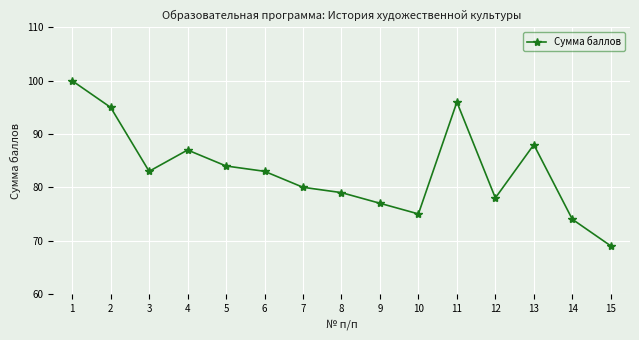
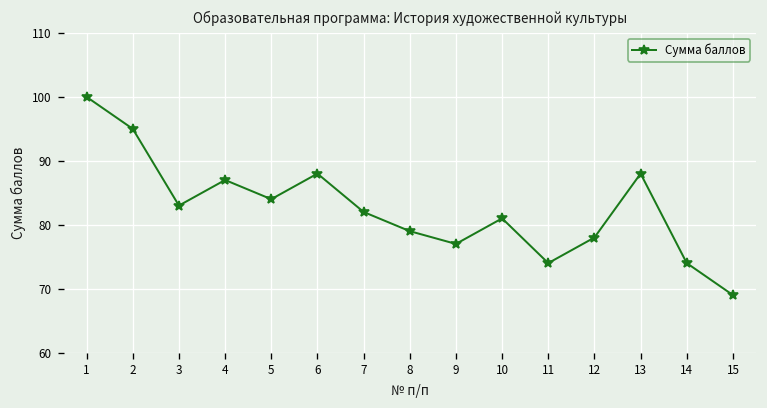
6: 83 -> 88
7: 80 -> 82
10: 75 -> 81
11: 96 -> 74
